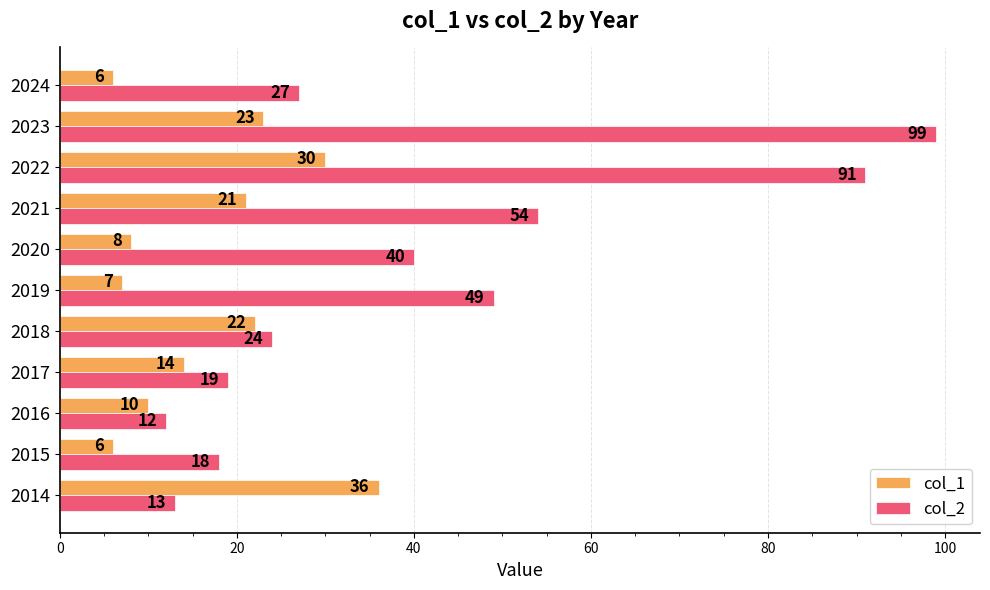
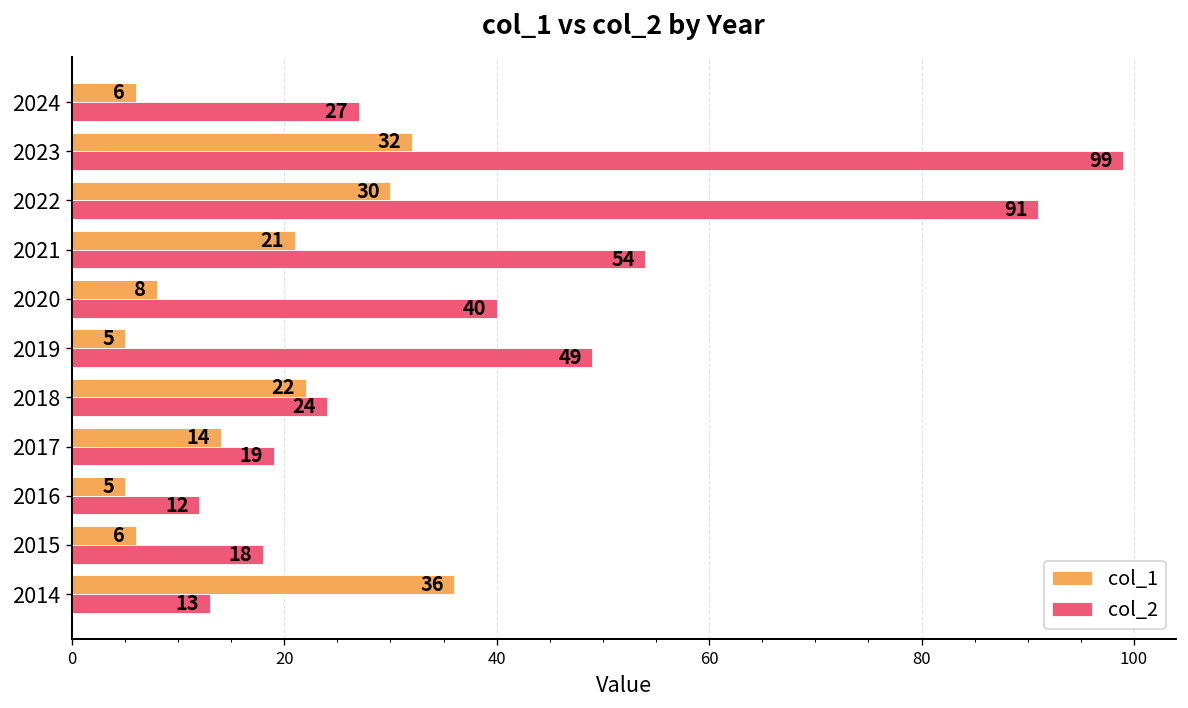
col_1, 2023: 23 -> 32
col_1, 2019: 7 -> 5
col_1, 2016: 10 -> 5
